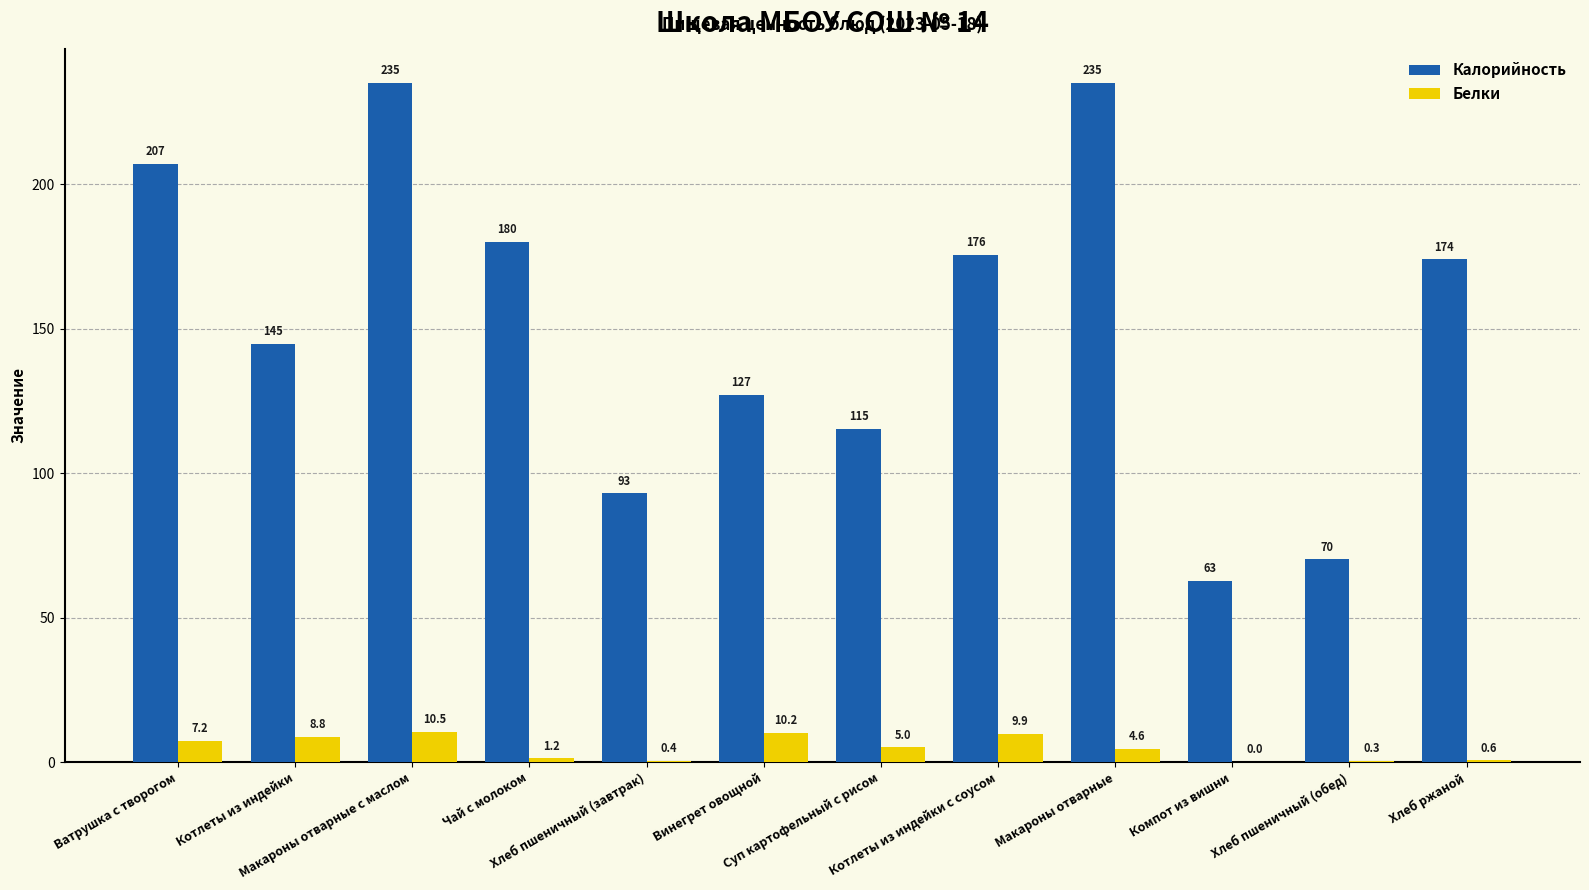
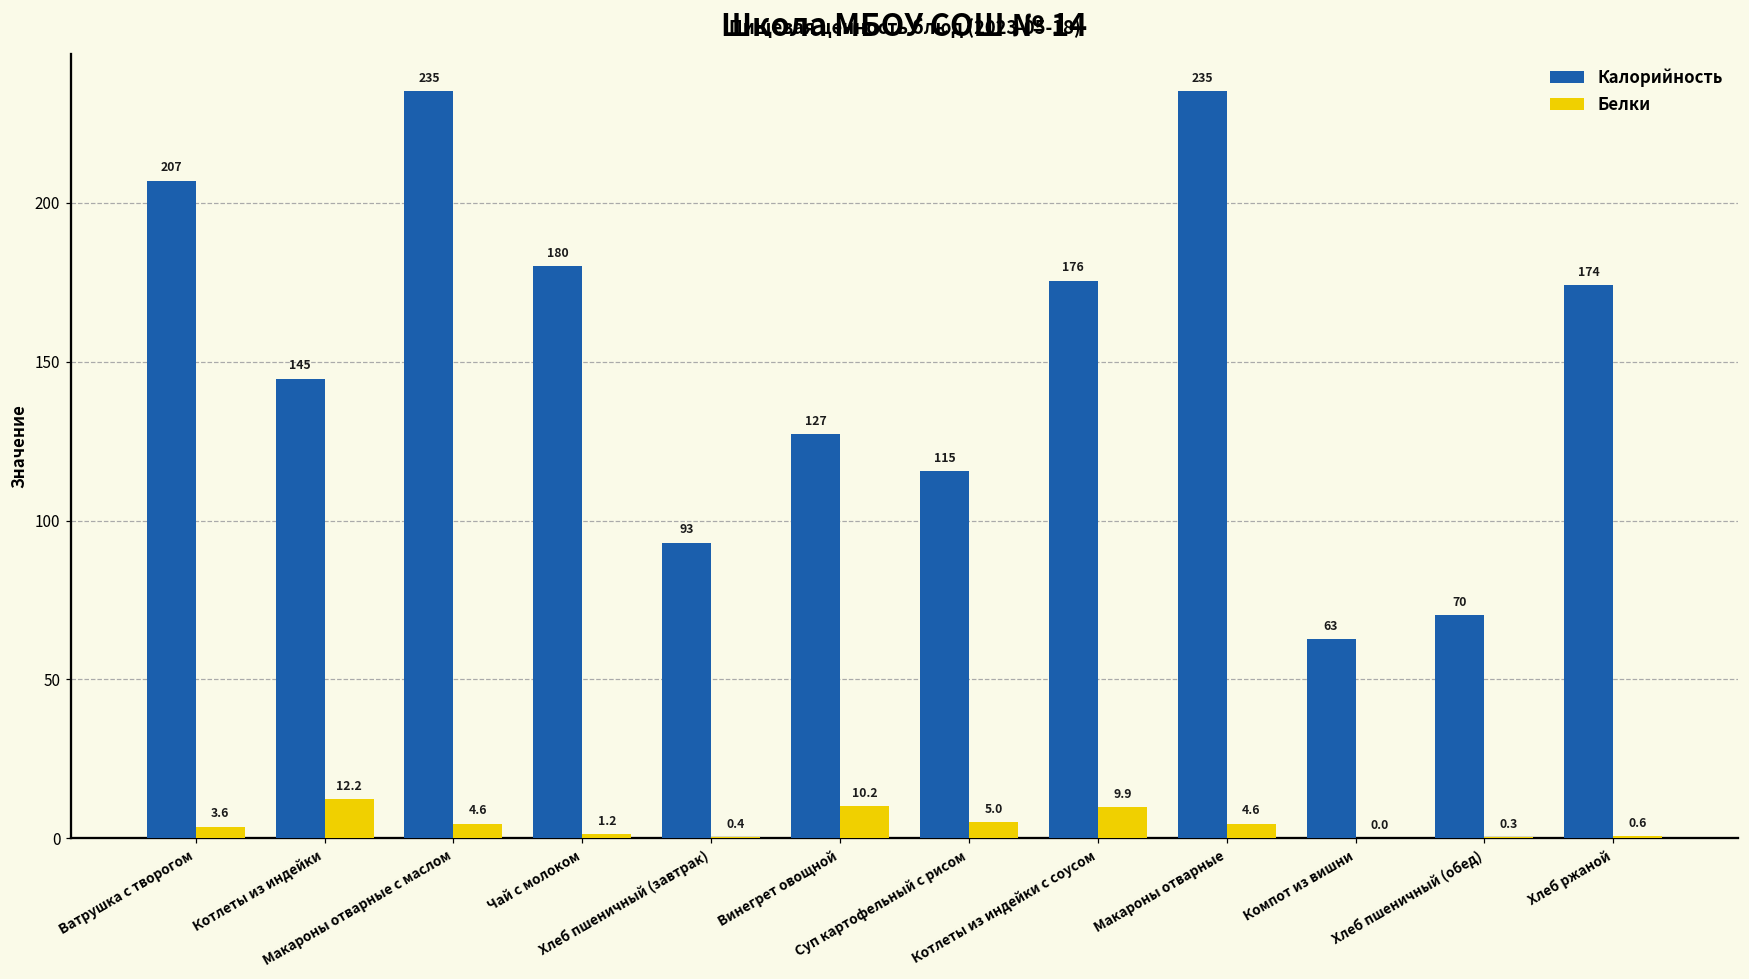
Белки, Ватрушка с творогом: 7.2 -> 3.6
Белки, Котлеты из индейки: 8.8 -> 12.2
Белки, Макароны отварные с маслом: 10.5 -> 4.6
